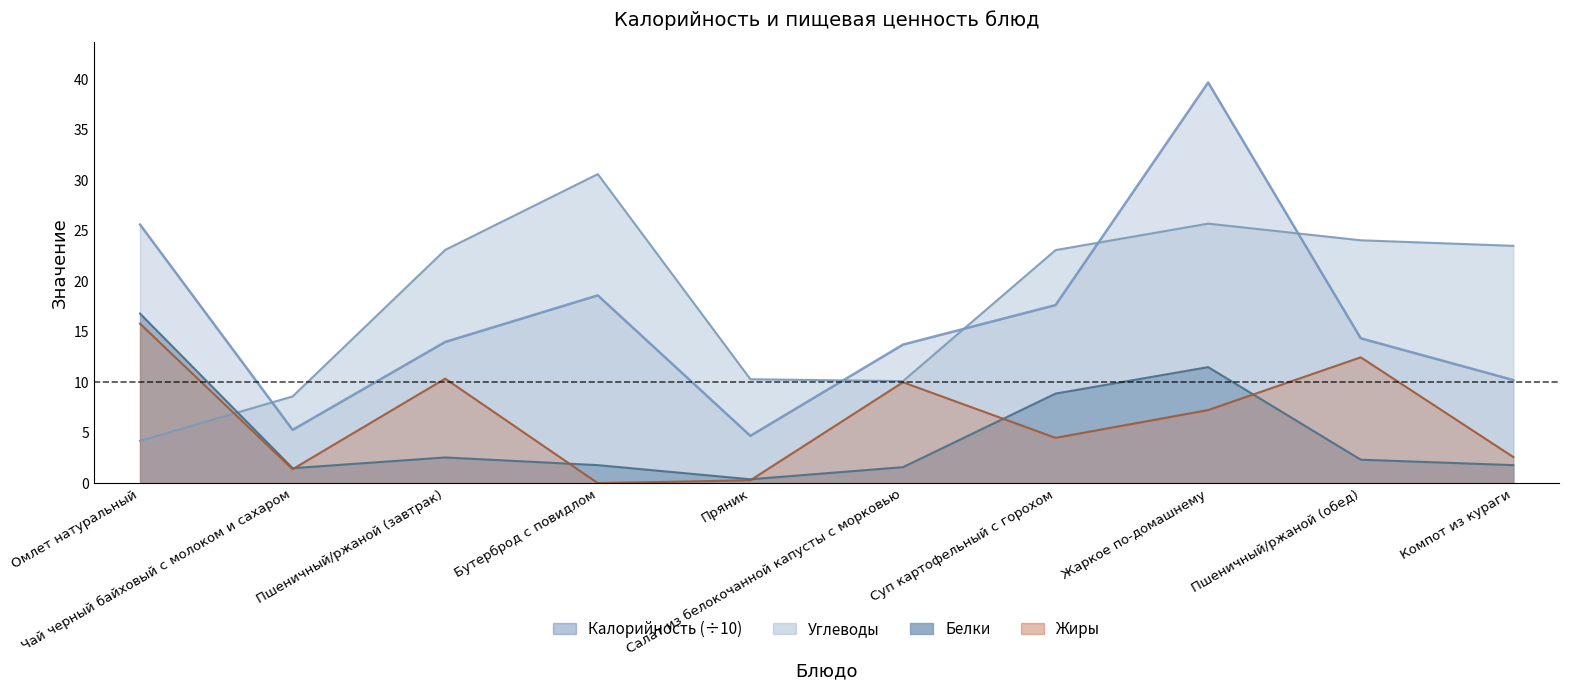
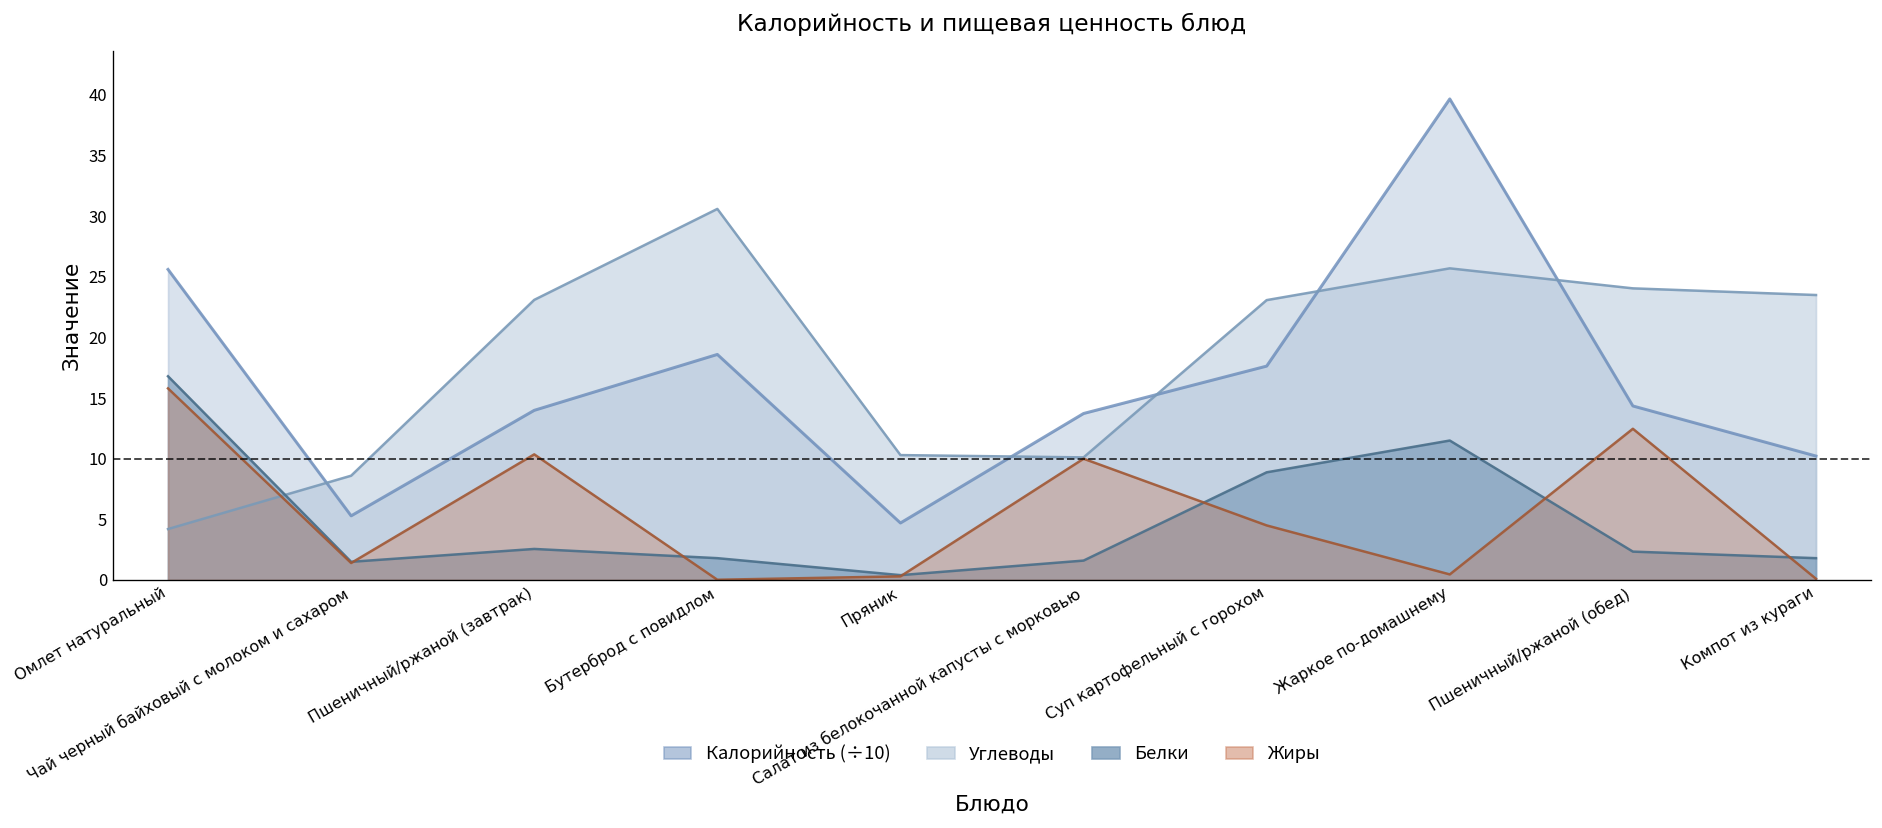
Жиры, Жаркое по-домашнему: 7.3 -> 0.5
Жиры, Компот из кураги: 2.6 -> 0.1
